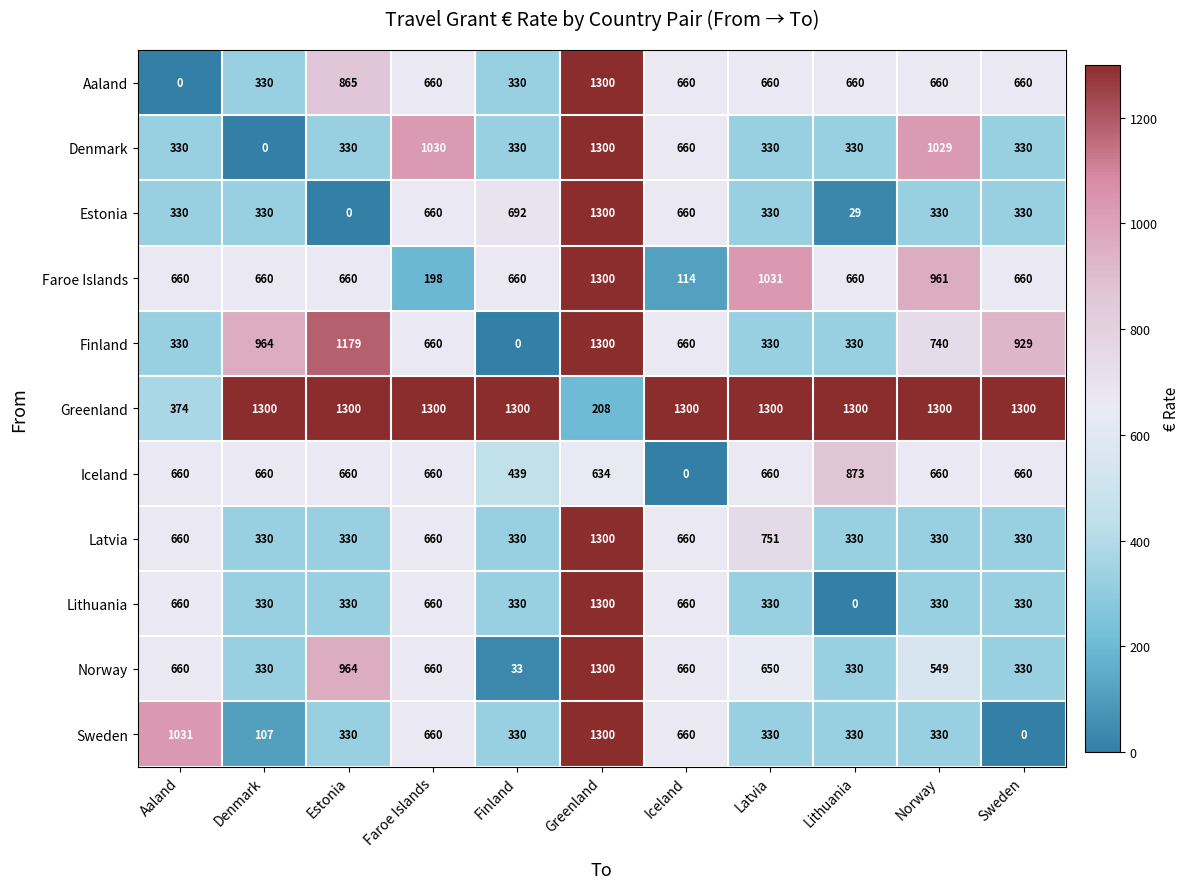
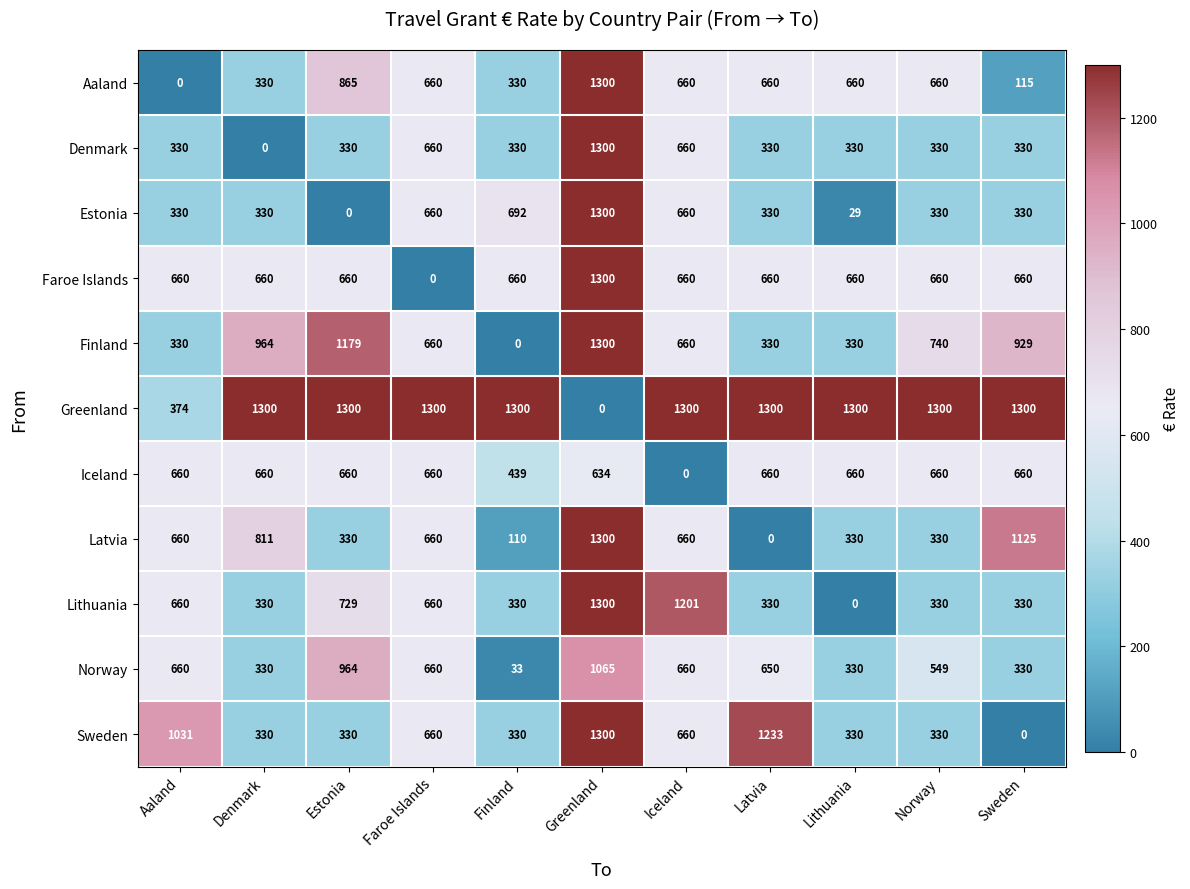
Aaland, Sweden: 660 -> 115
Denmark, Faroe Islands: 1030 -> 660
Denmark, Norway: 1029 -> 330
Faroe Islands, Faroe Islands: 198 -> 0
Faroe Islands, Iceland: 114 -> 660
Faroe Islands, Latvia: 1031 -> 660
Faroe Islands, Norway: 961 -> 660
Greenland, Greenland: 208 -> 0
Iceland, Lithuania: 873 -> 660
Latvia, Denmark: 330 -> 811
Latvia, Finland: 330 -> 110
Latvia, Latvia: 751 -> 0
Latvia, Sweden: 330 -> 1125
Lithuania, Estonia: 330 -> 729
Lithuania, Iceland: 660 -> 1201
Norway, Greenland: 1300 -> 1065
Sweden, Denmark: 107 -> 330
Sweden, Latvia: 330 -> 1233
